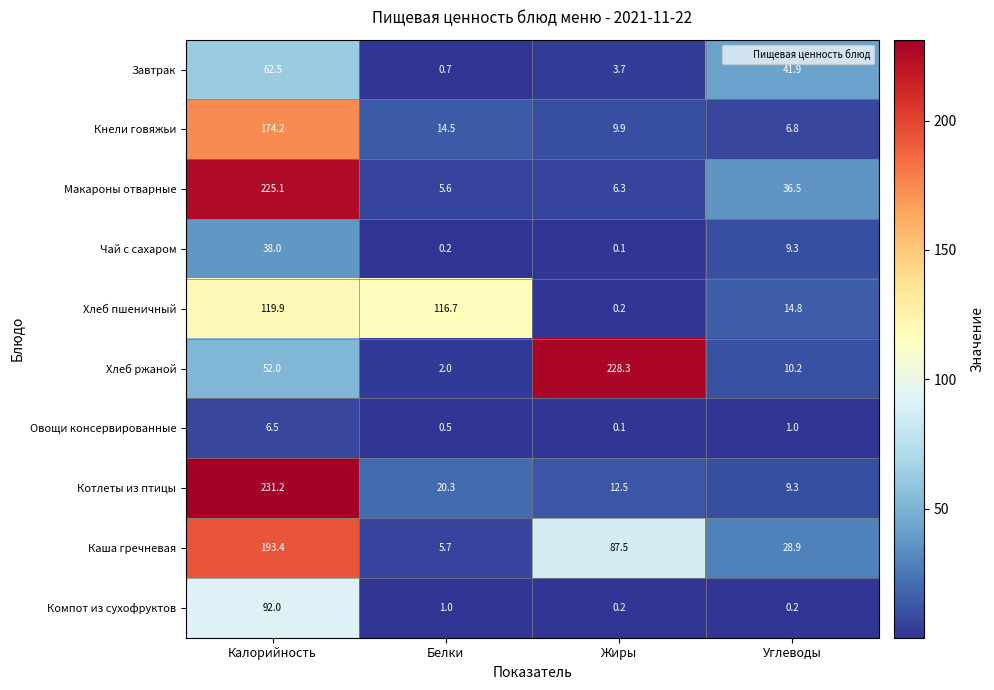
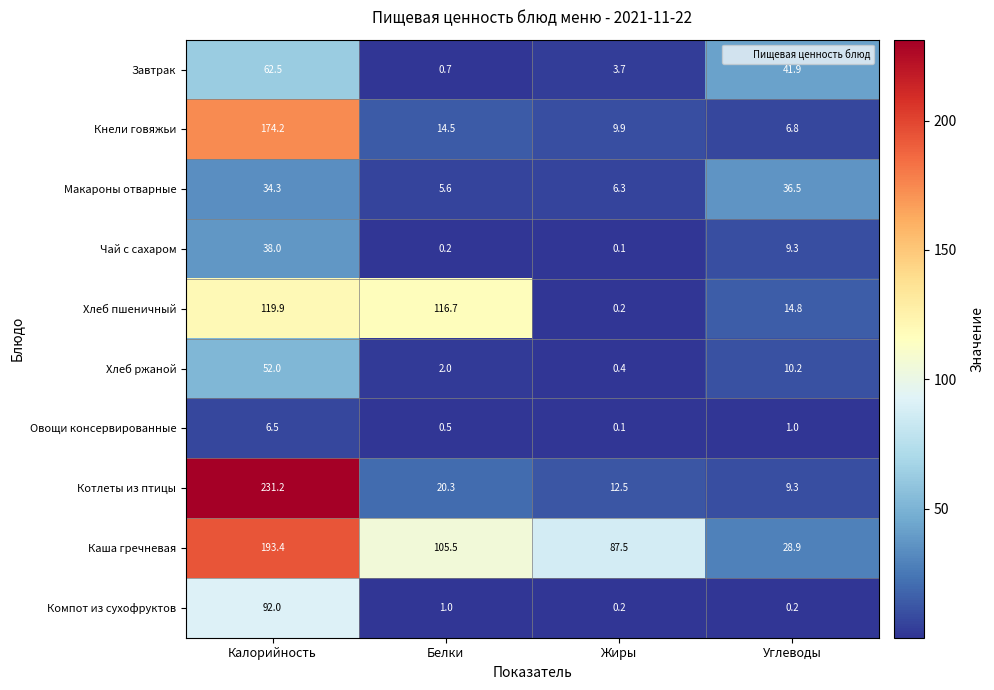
Макароны отварные, Калорийность: 225.1 -> 34.3
Хлеб ржаной, Жиры: 228.3 -> 0.4
Каша гречневая, Белки: 5.7 -> 105.5
